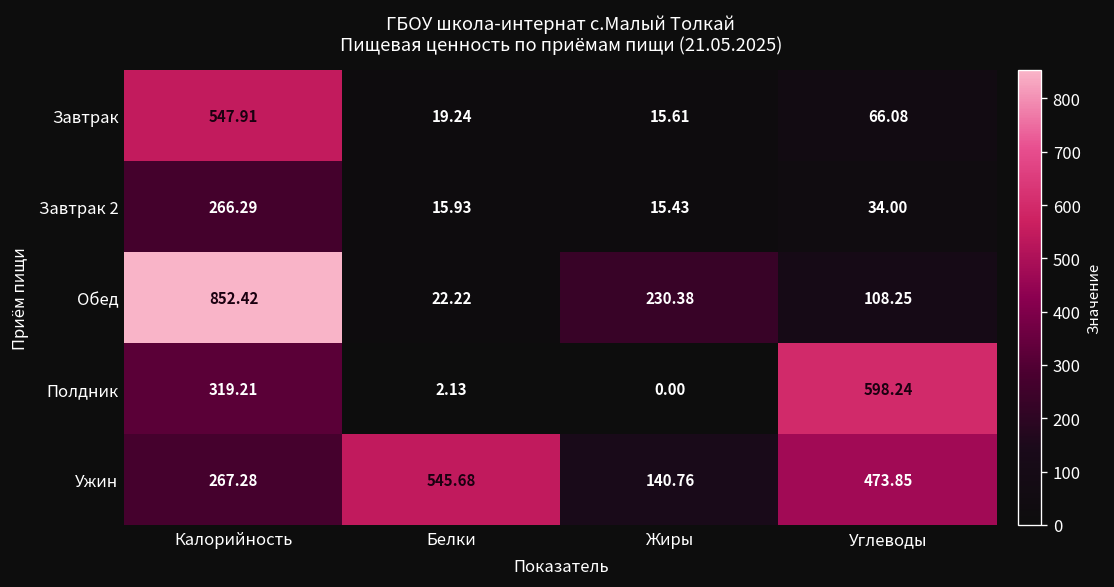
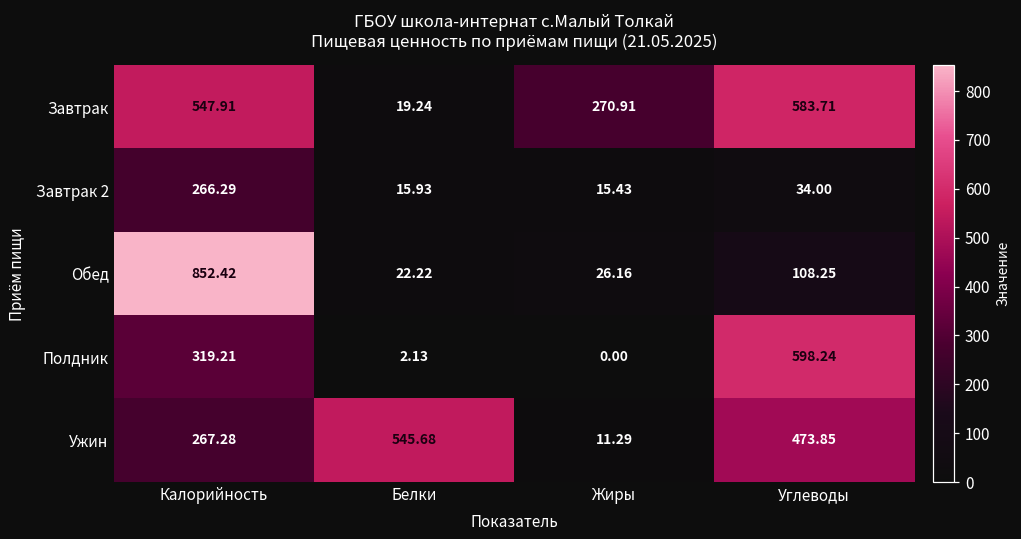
Завтрак, Жиры: 15.61 -> 270.91
Завтрак, Углеводы: 66.08 -> 583.71
Обед, Жиры: 230.38 -> 26.16
Ужин, Жиры: 140.76 -> 11.29
